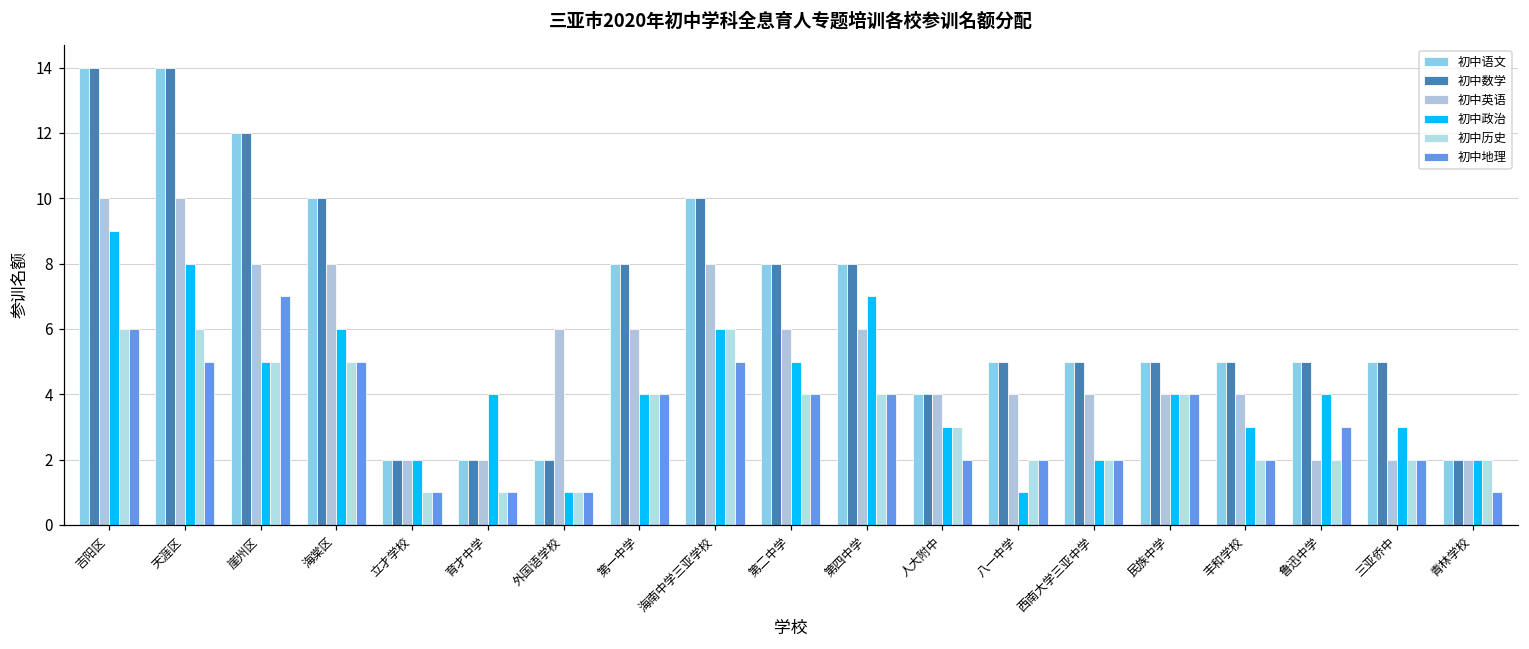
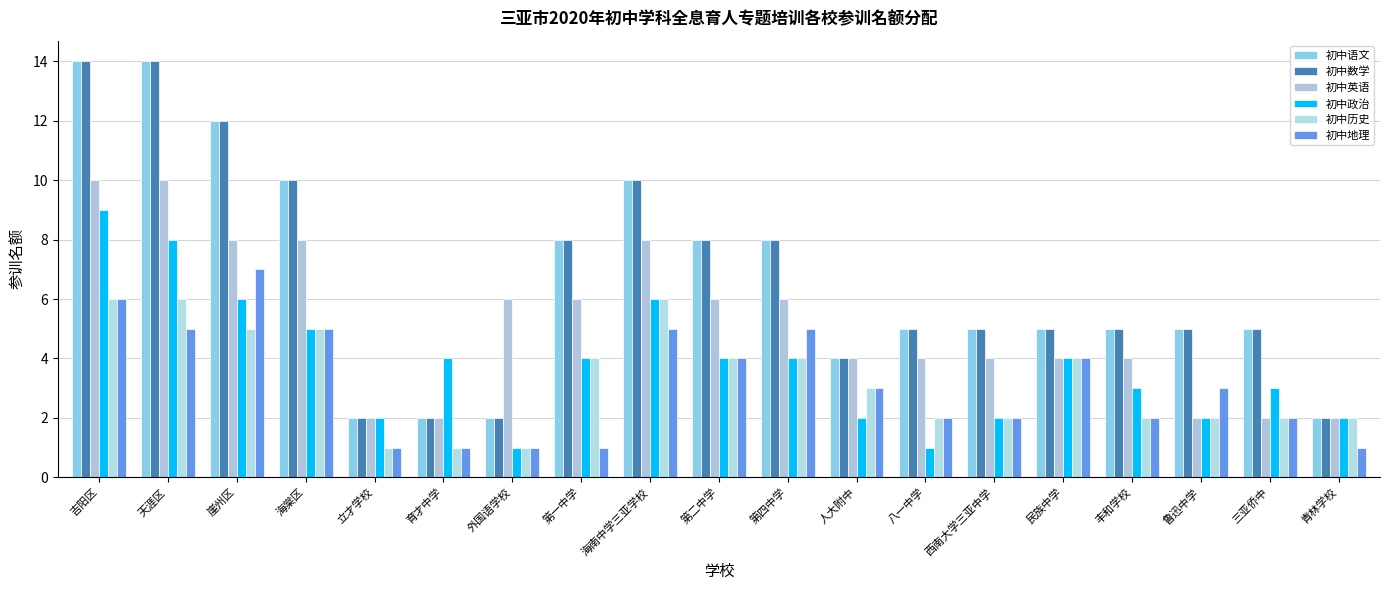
初中政治, 崖州区: 5 -> 6
初中政治, 海棠区: 6 -> 5
初中地理, 第一中学: 4 -> 1
初中政治, 第二中学: 5 -> 4
初中政治, 第四中学: 7 -> 4
初中地理, 第四中学: 4 -> 5
初中政治, 人大附中: 3 -> 2
初中地理, 人大附中: 2 -> 3
初中政治, 鲁迅中学: 4 -> 2
